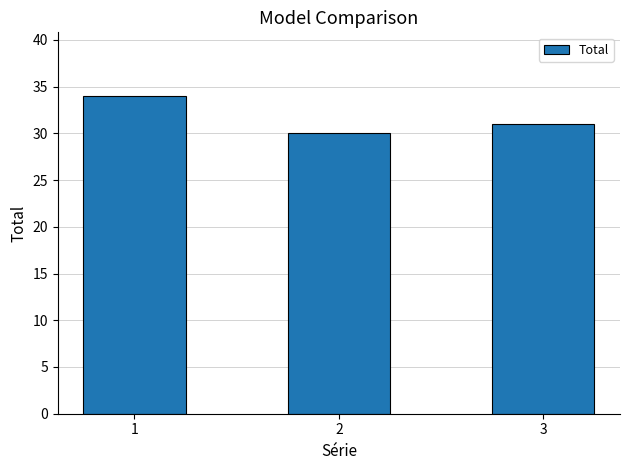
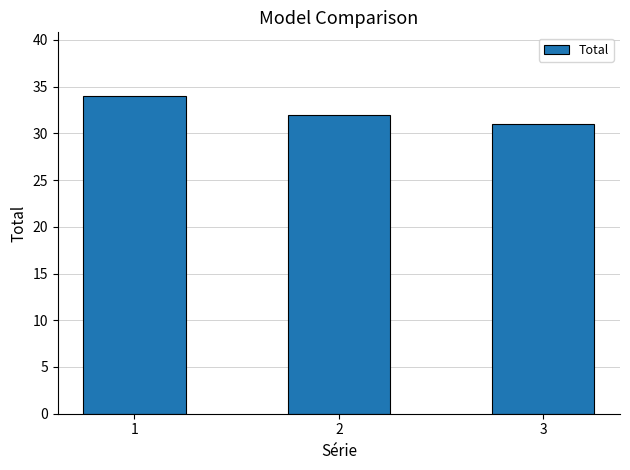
2: 30 -> 32
